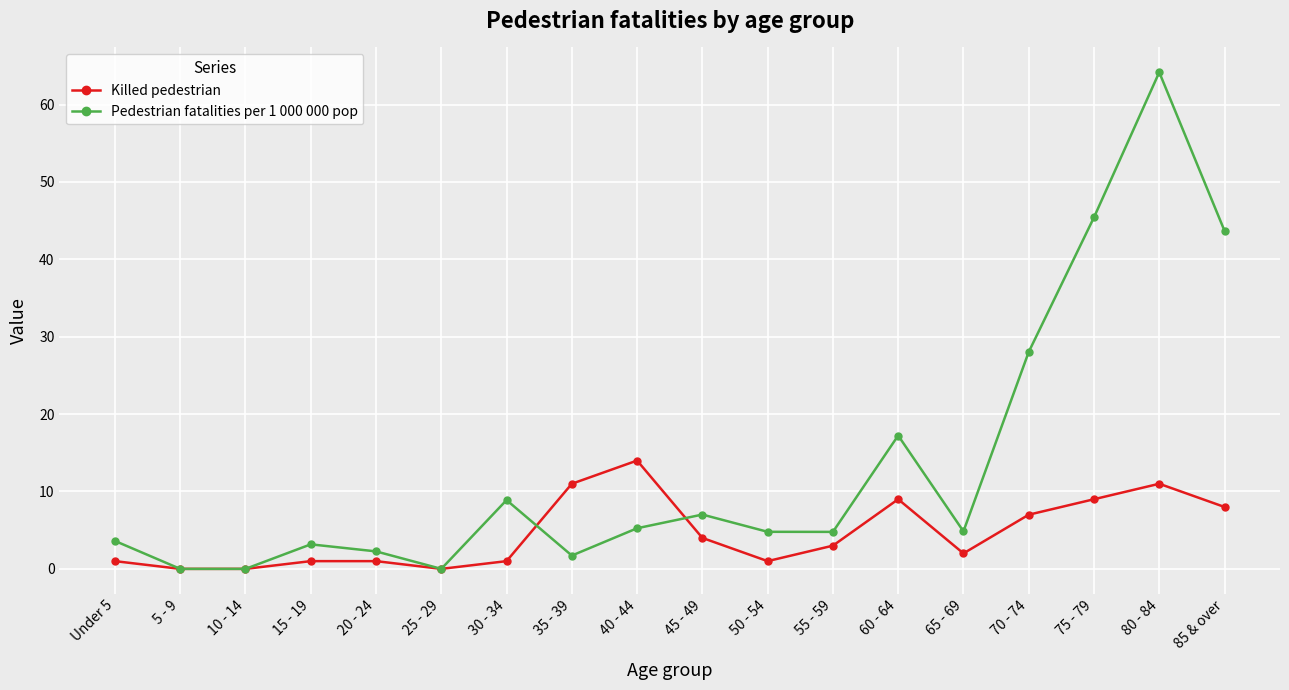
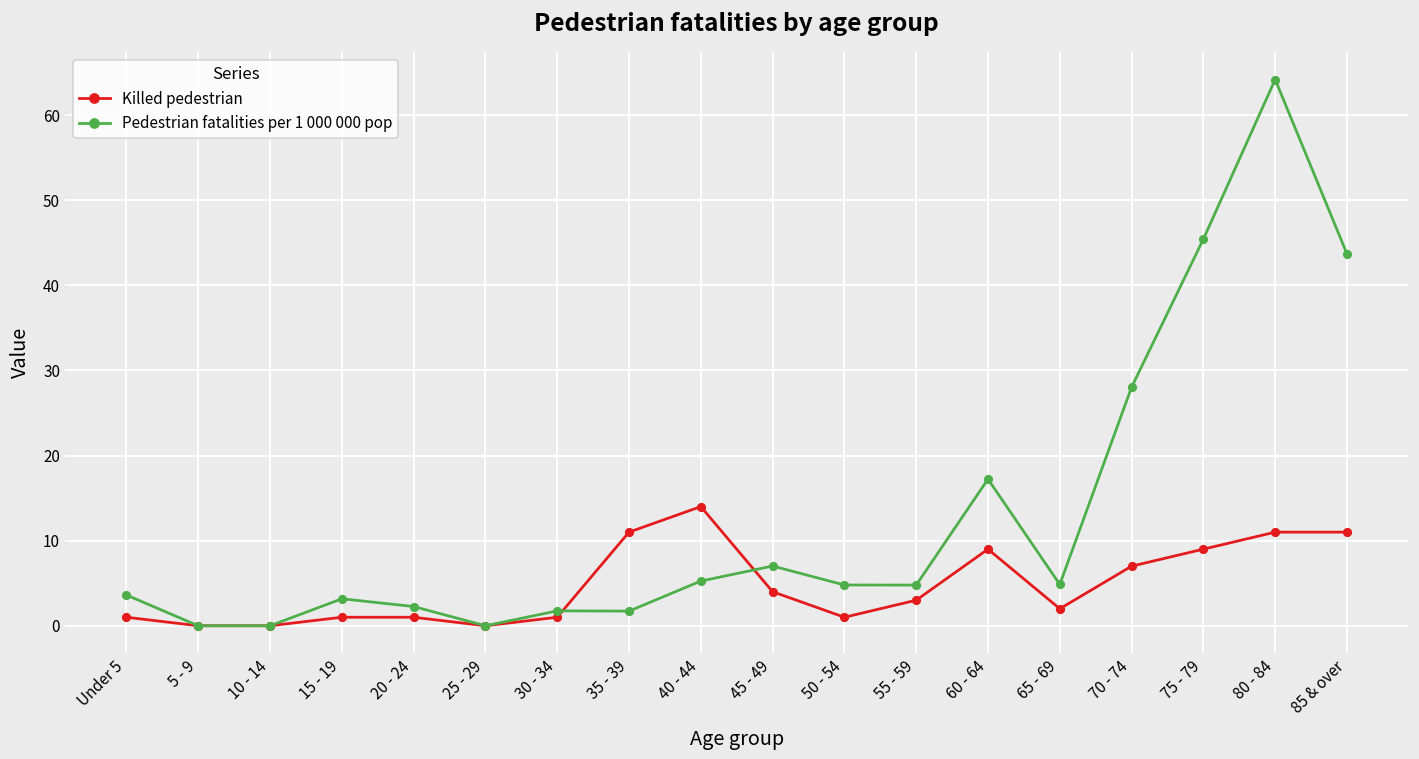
Pedestrian fatalities per 1 000 000 pop, 30 - 34: 9 -> 2
Killed pedestrian, 85 & over: 8 -> 11
